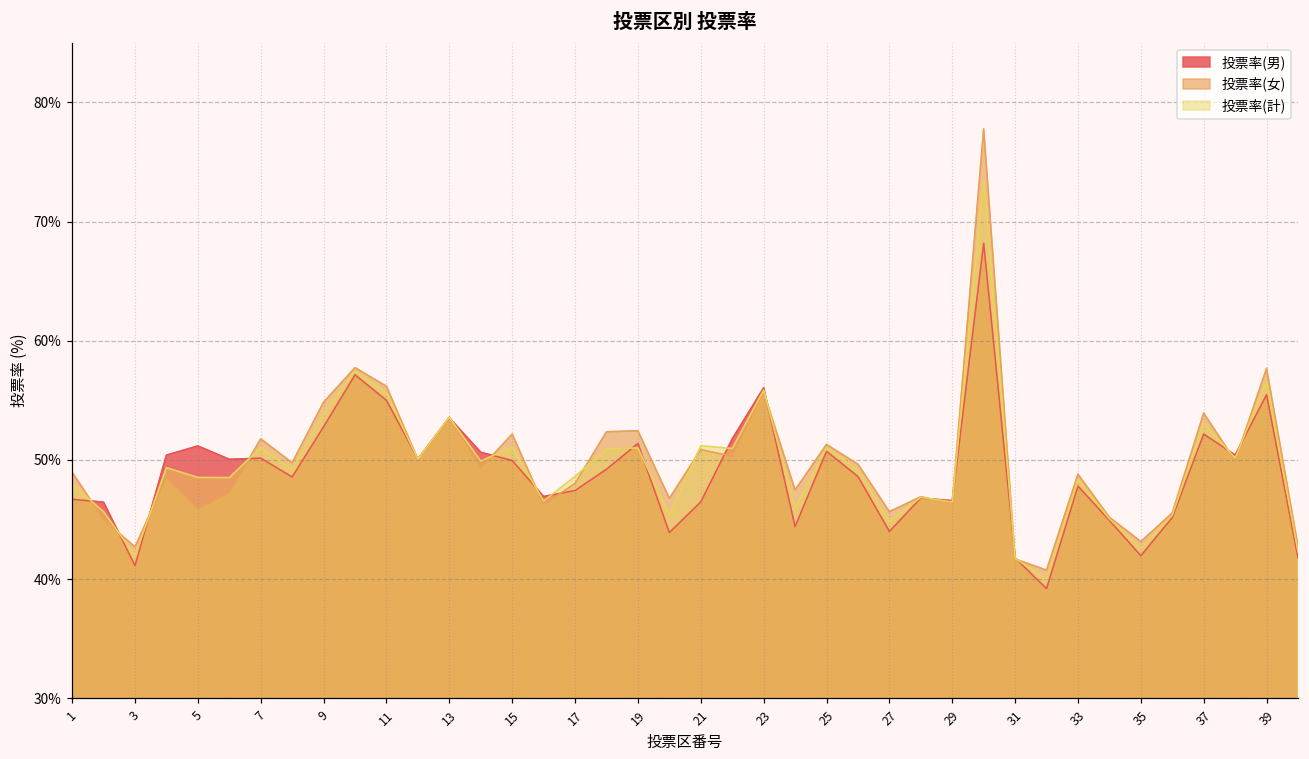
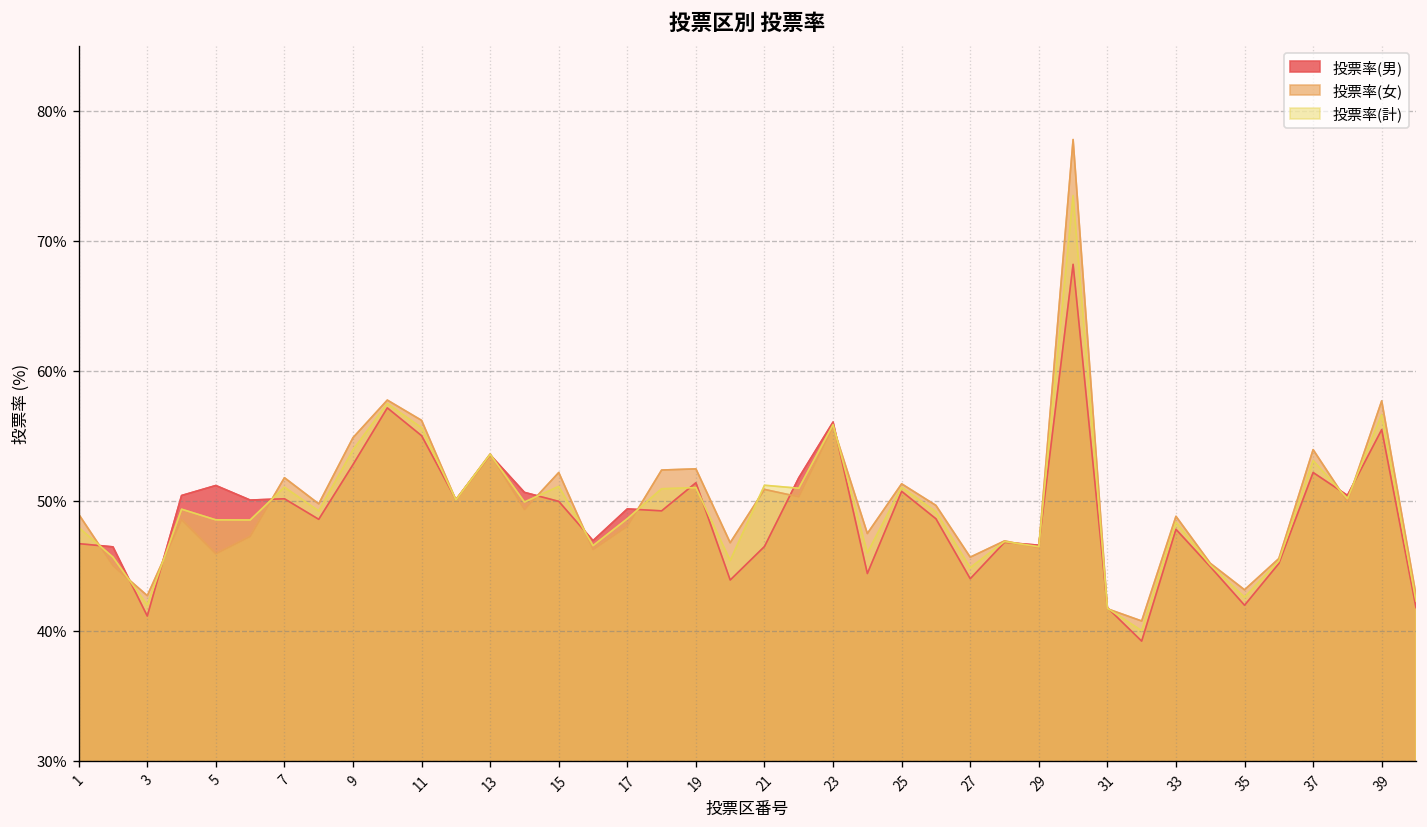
投票率(男), 17: 47.4% -> 49.4%
